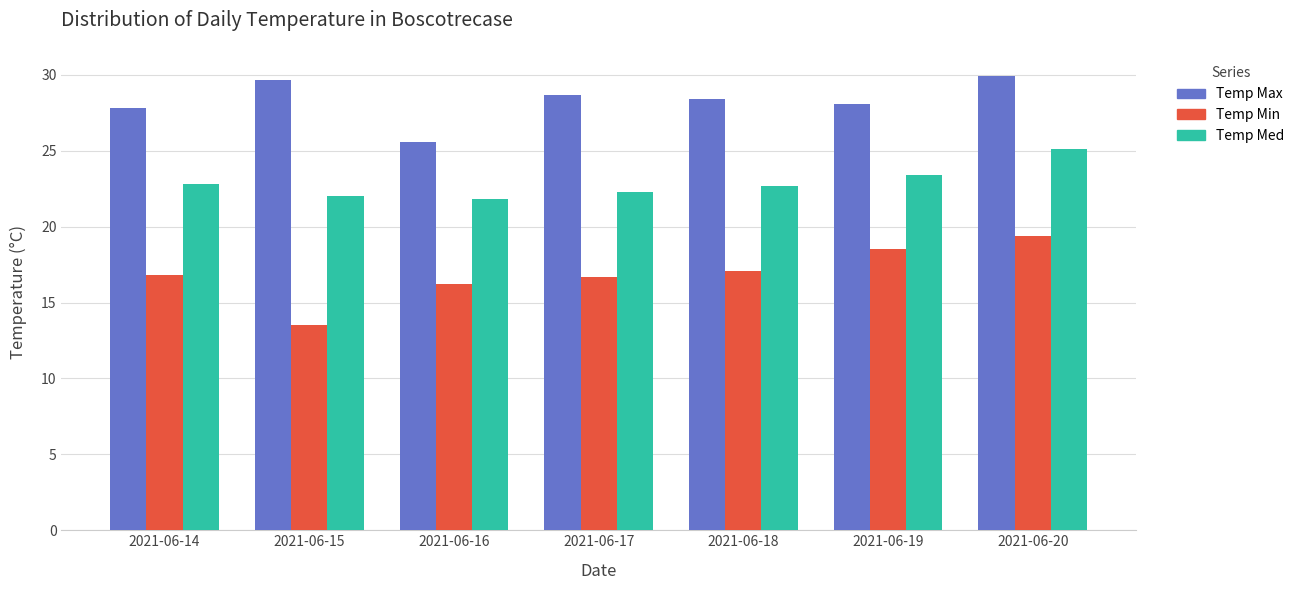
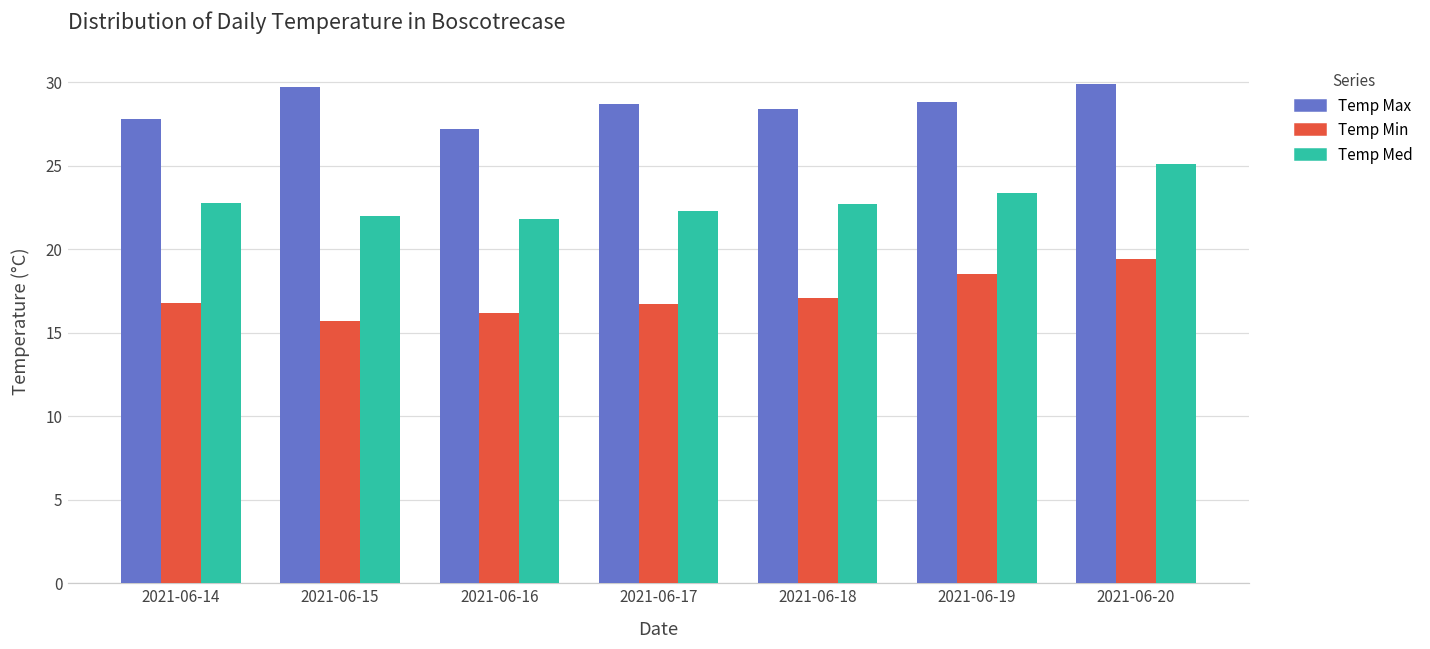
Temp Min, 2021-06-15: 13.5 -> 15.7
Temp Max, 2021-06-16: 25.6 -> 27.2
Temp Max, 2021-06-19: 28.1 -> 28.8
